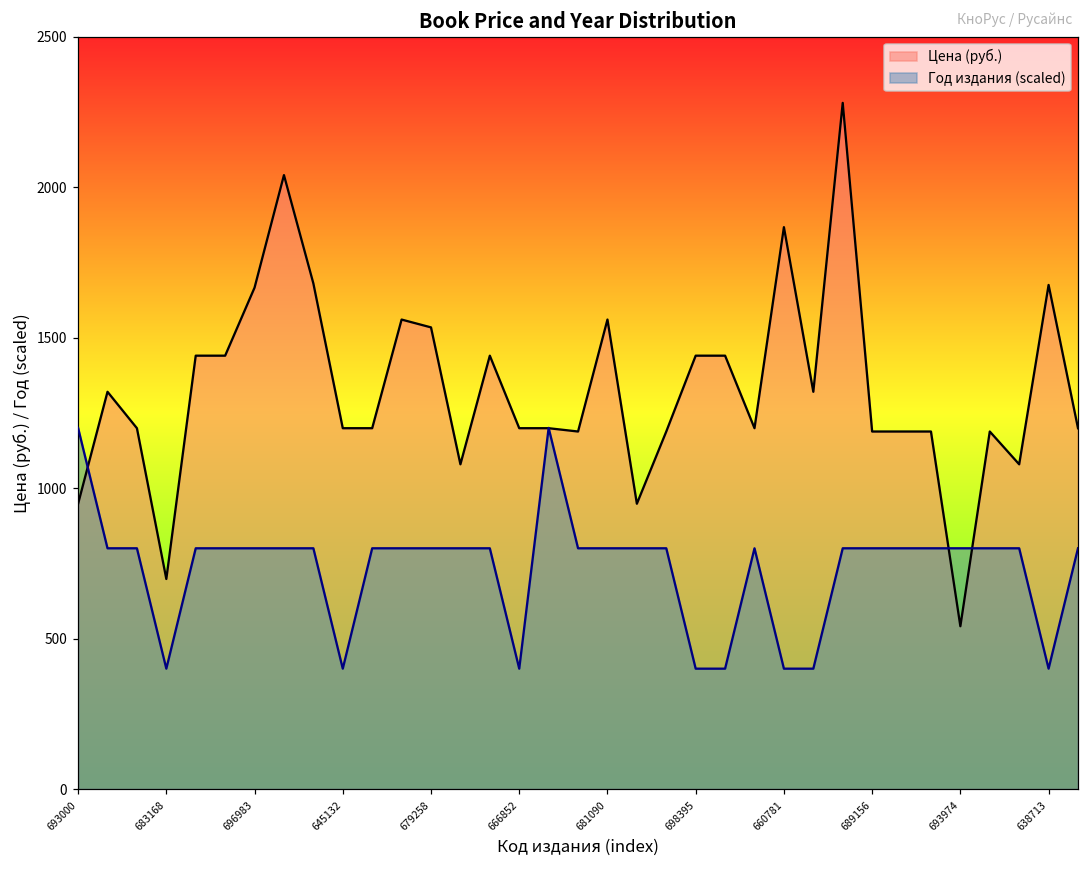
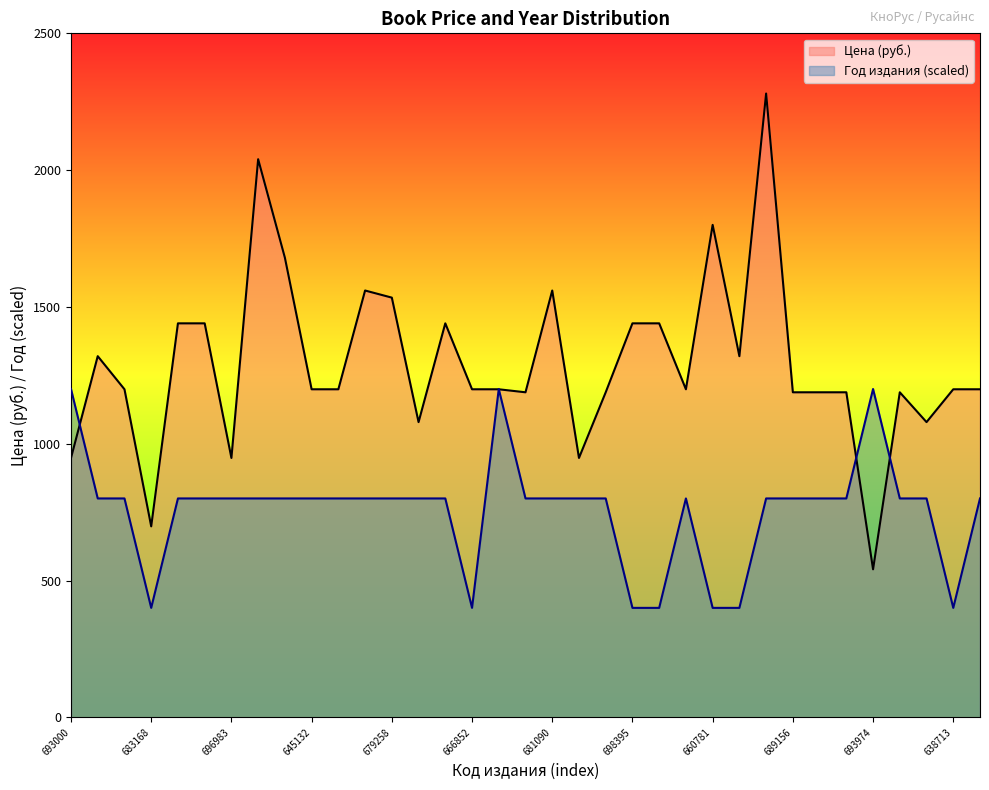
Цена (руб.), 696983: 1670 -> 950
Год издания (scaled), 645132: 400 -> 800
Цена (руб.), 660781: 1870 -> 1800
Год издания (scaled), 693974: 800 -> 1200
Цена (руб.), 638713: 1680 -> 1200
